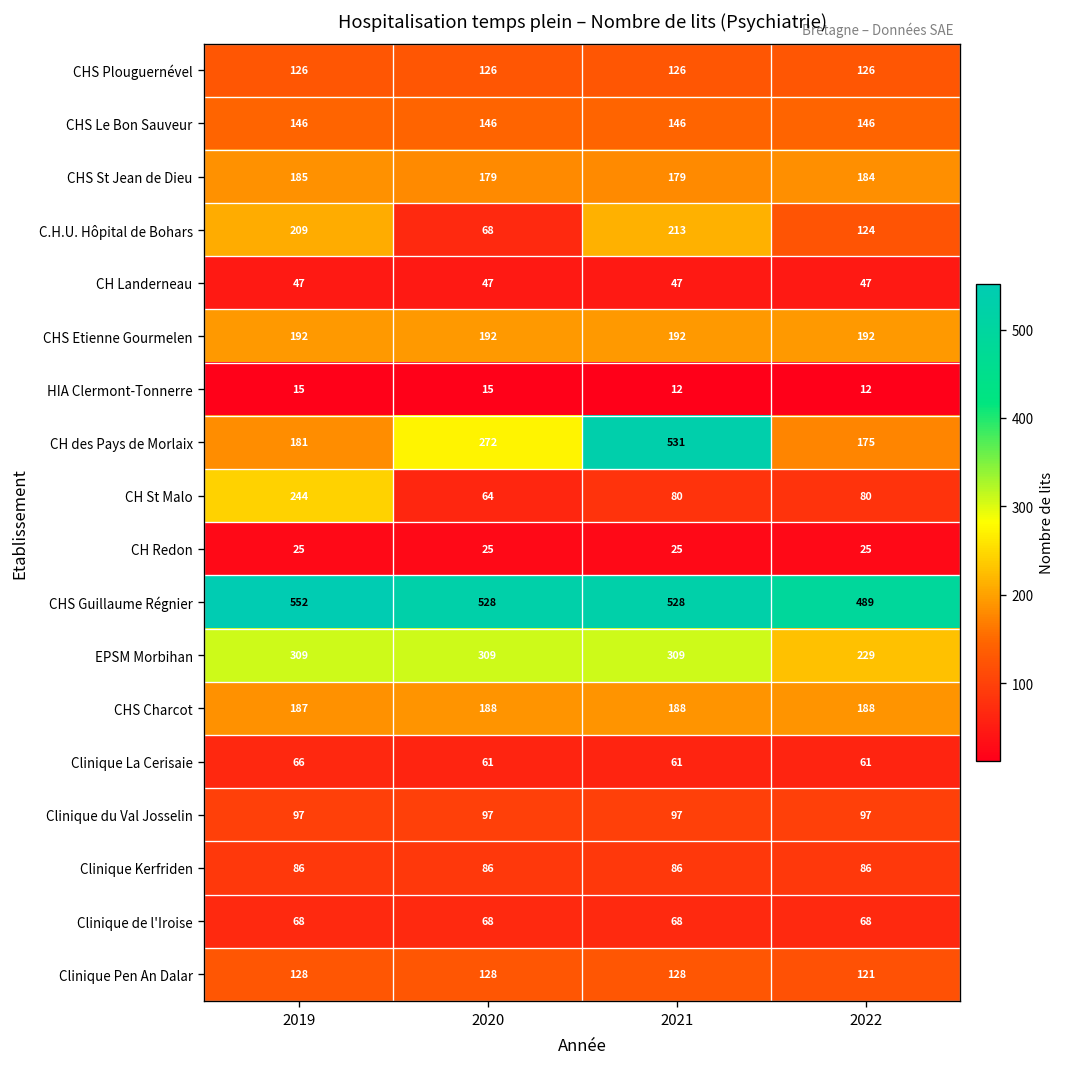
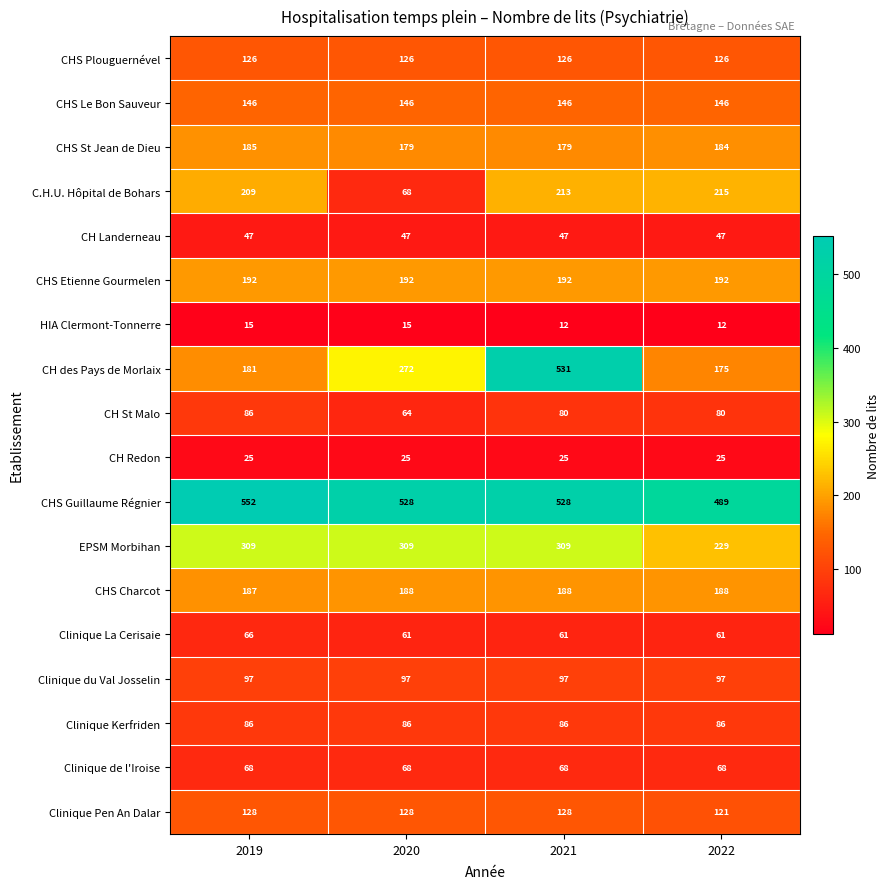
C.H.U. Hôpital de Bohars, 2022: 124 -> 215
CH St Malo, 2019: 244 -> 86
